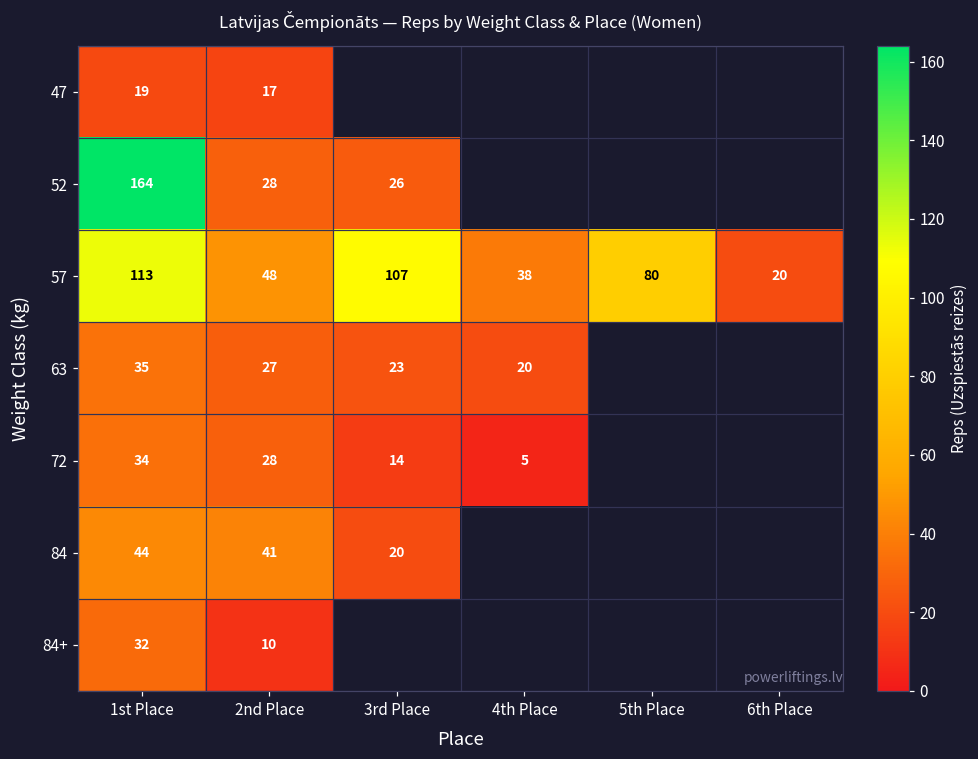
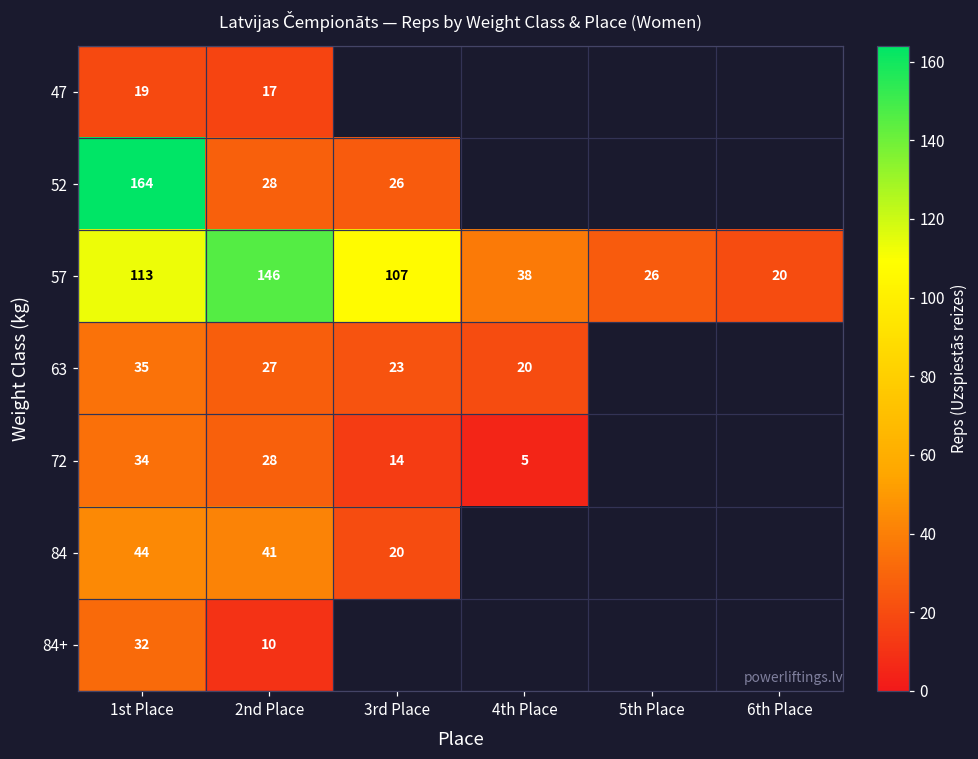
57, 2nd Place: 48 -> 146
57, 5th Place: 80 -> 26
